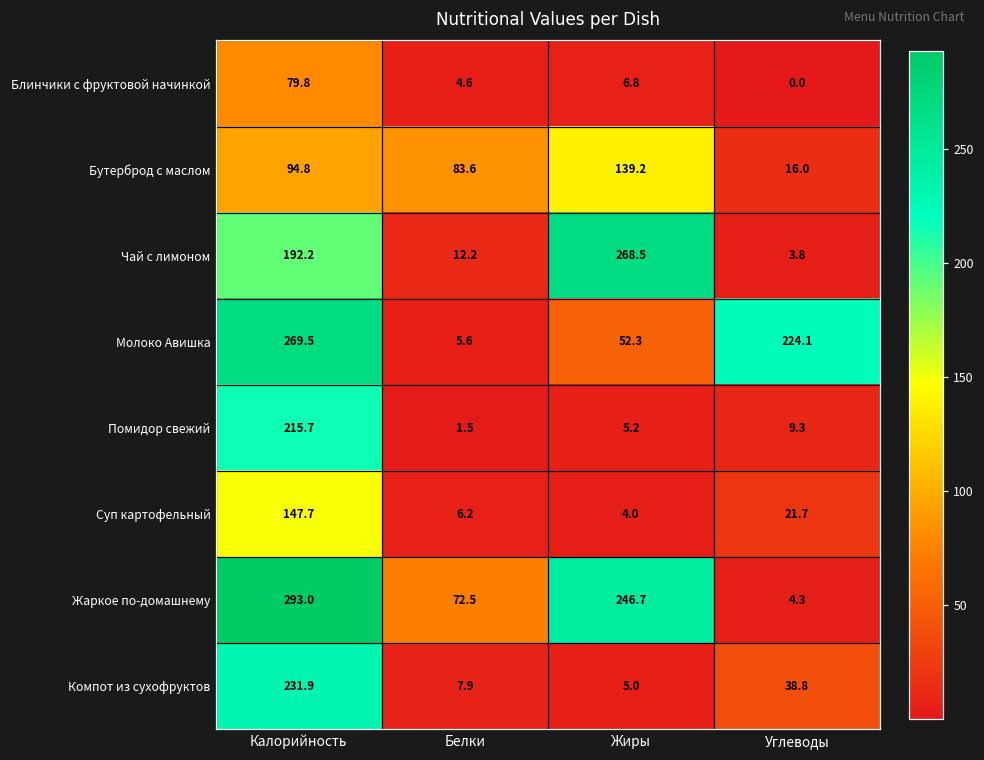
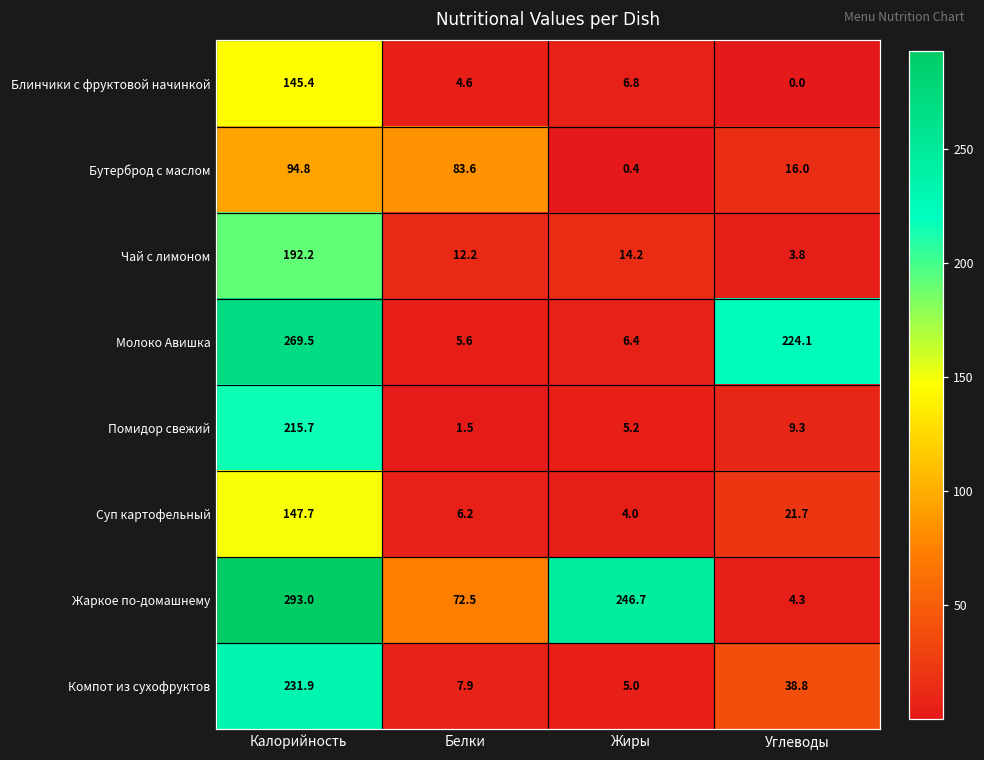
Блинчики с фруктовой начинкой, Калорийность: 79.8 -> 145.4
Бутерброд с маслом, Жиры: 139.2 -> 0.4
Чай с лимоном, Жиры: 268.5 -> 14.2
Молоко Авишка, Жиры: 52.3 -> 6.4
